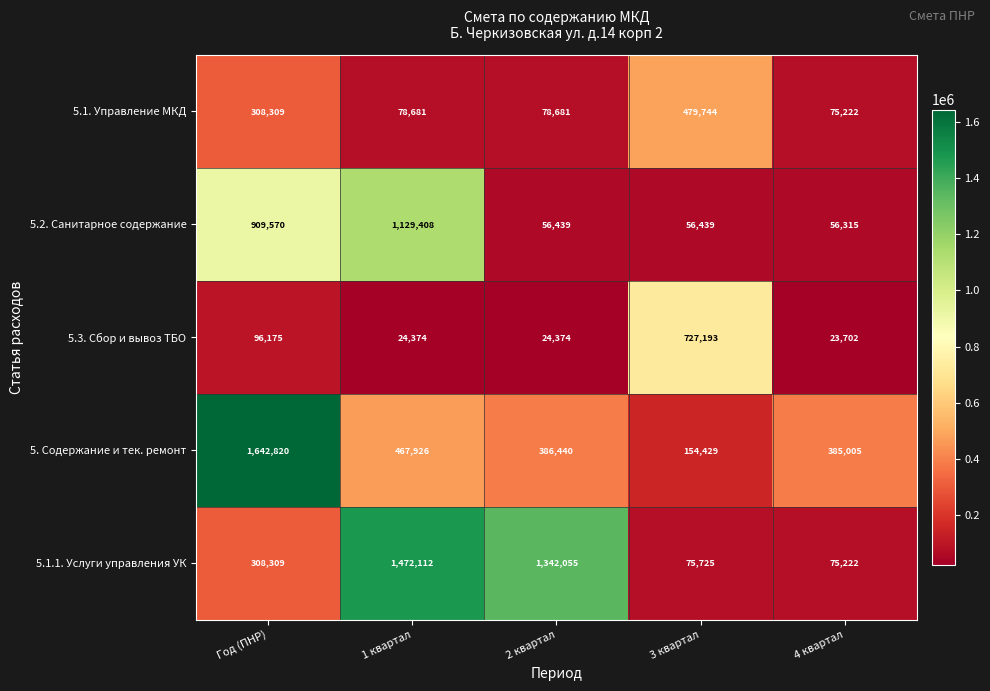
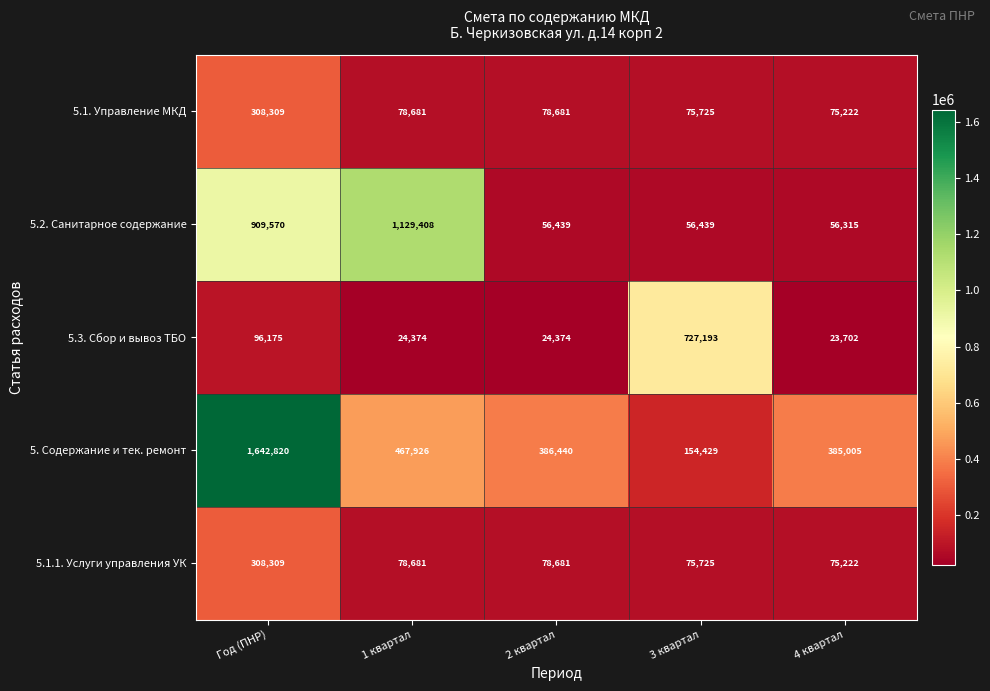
5.1. Управление МКД, 3 квартал: 479,744 -> 75,725
5.1.1. Услуги управления УК, 1 квартал: 1,472,112 -> 78,681
5.1.1. Услуги управления УК, 2 квартал: 1,342,055 -> 78,681
